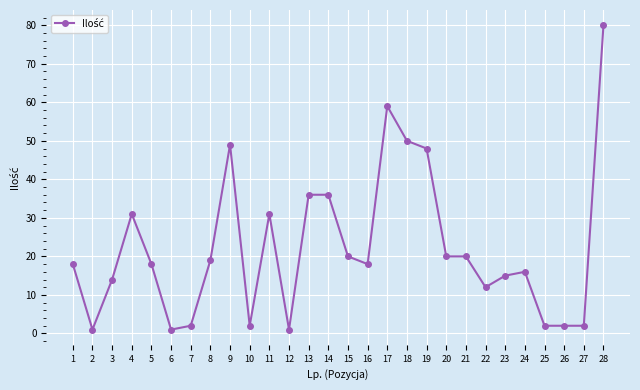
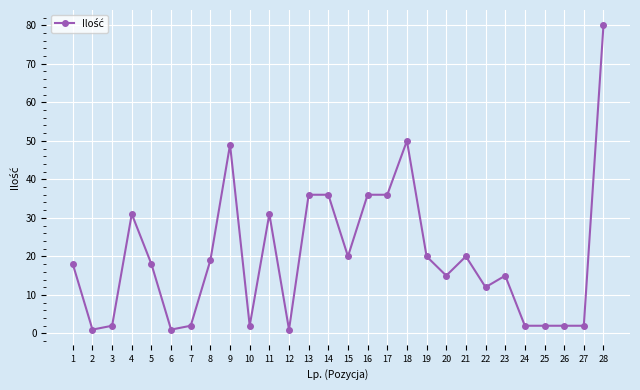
3: 14 -> 2
16: 18 -> 36
17: 59 -> 36
19: 48 -> 20
20: 20 -> 15
24: 16 -> 2
